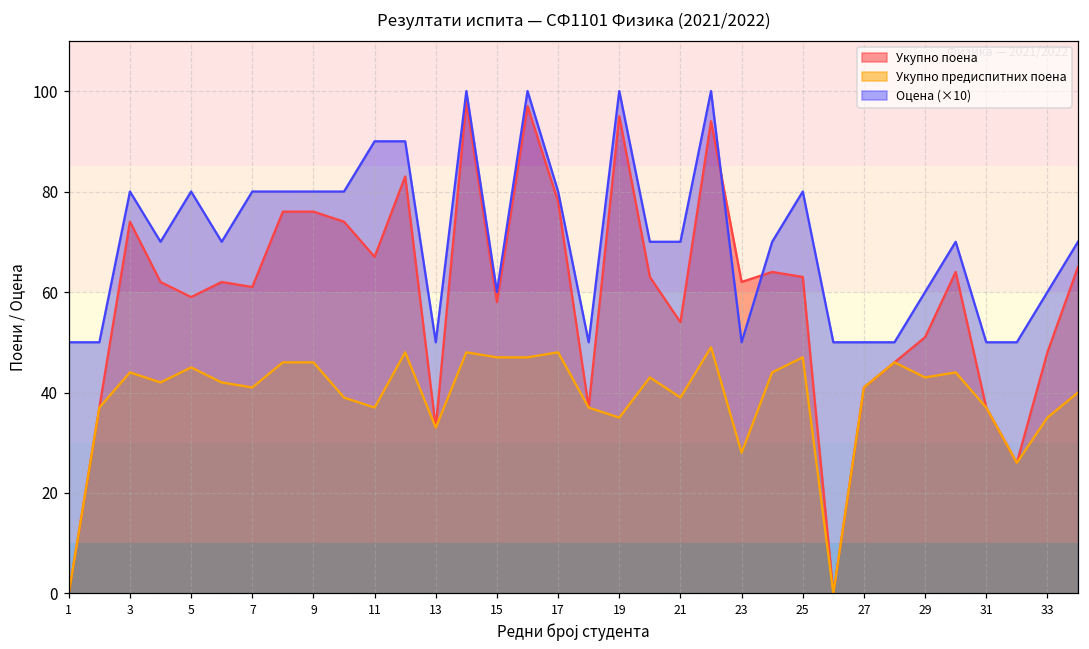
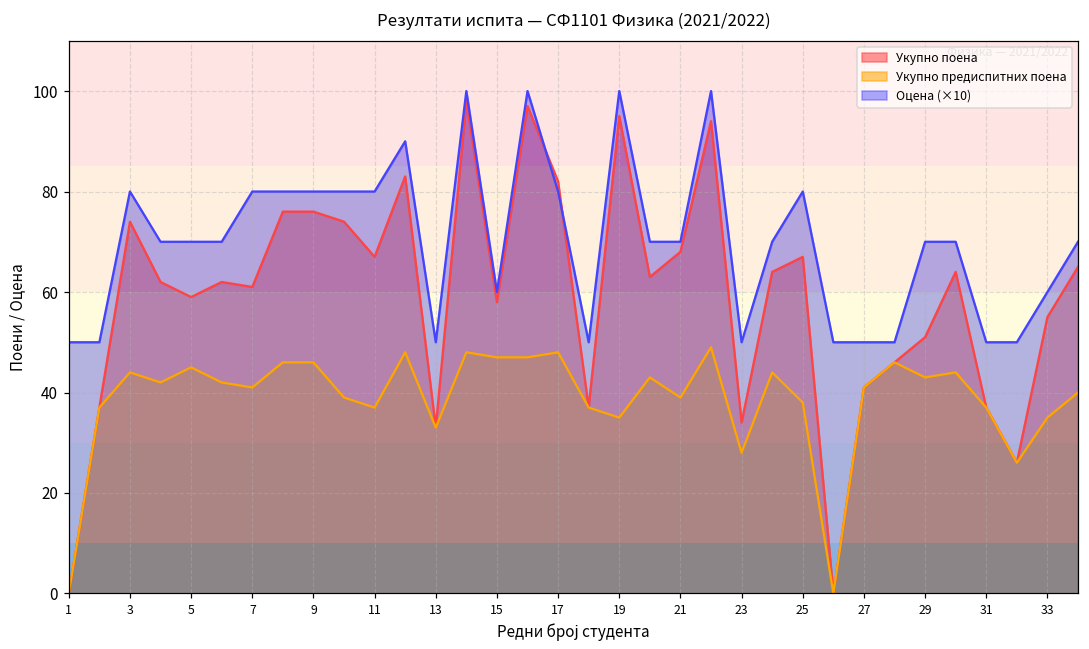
Оцена (×10), 5: 80 -> 70
Оцена (×10), 11: 90 -> 80
Укупно поена, 17: 78 -> 82
Укупно поена, 21: 54 -> 68
Укупно поена, 23: 62 -> 34
Укупно поена, 25: 63 -> 67
Укупно предиспитних поена, 25: 47 -> 38
Оцена (×10), 29: 60 -> 70
Укупно поена, 33: 48 -> 55
